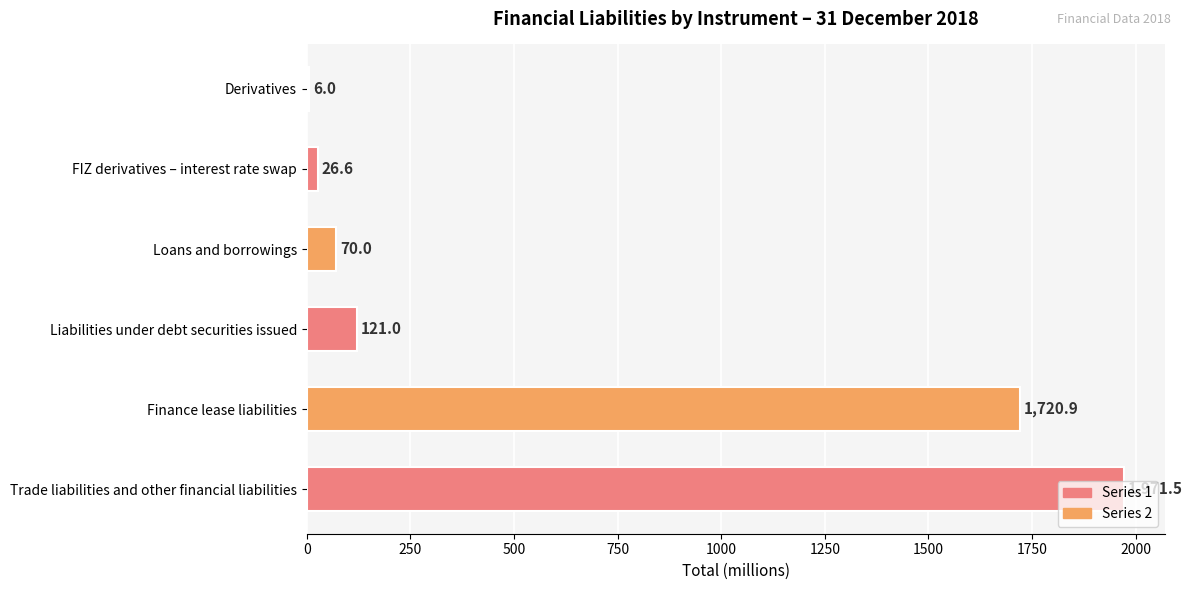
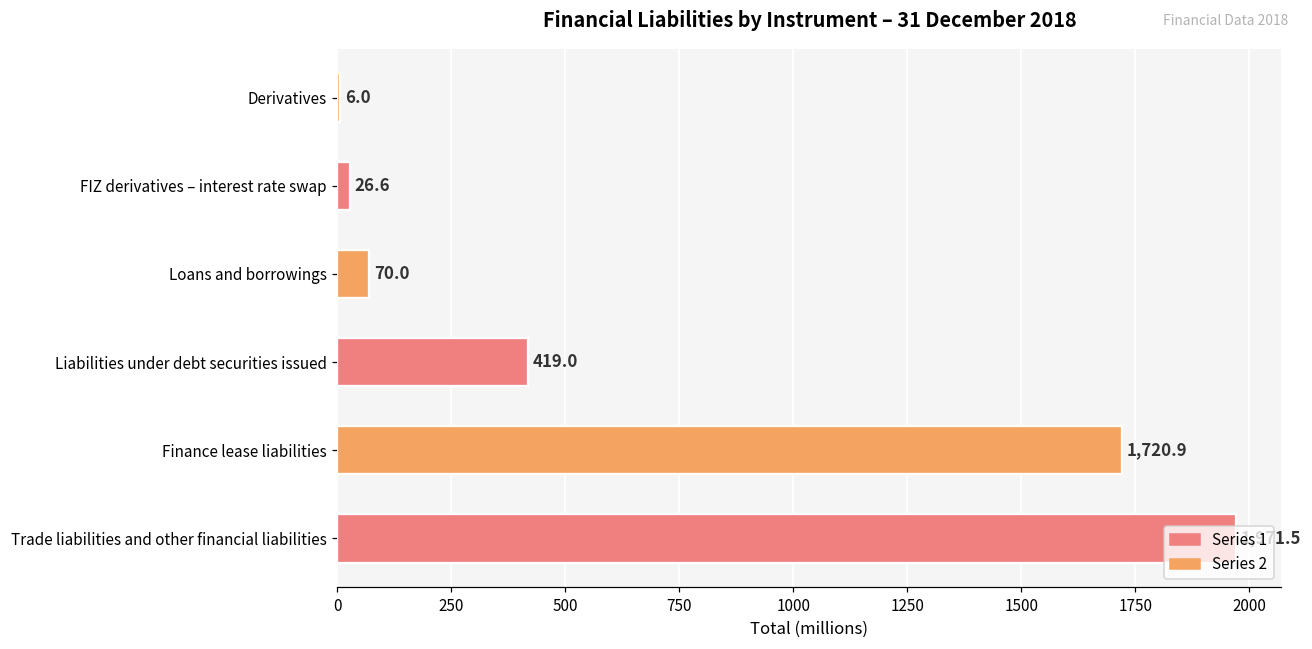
Liabilities under debt securities issued: 121.0 -> 419.0
